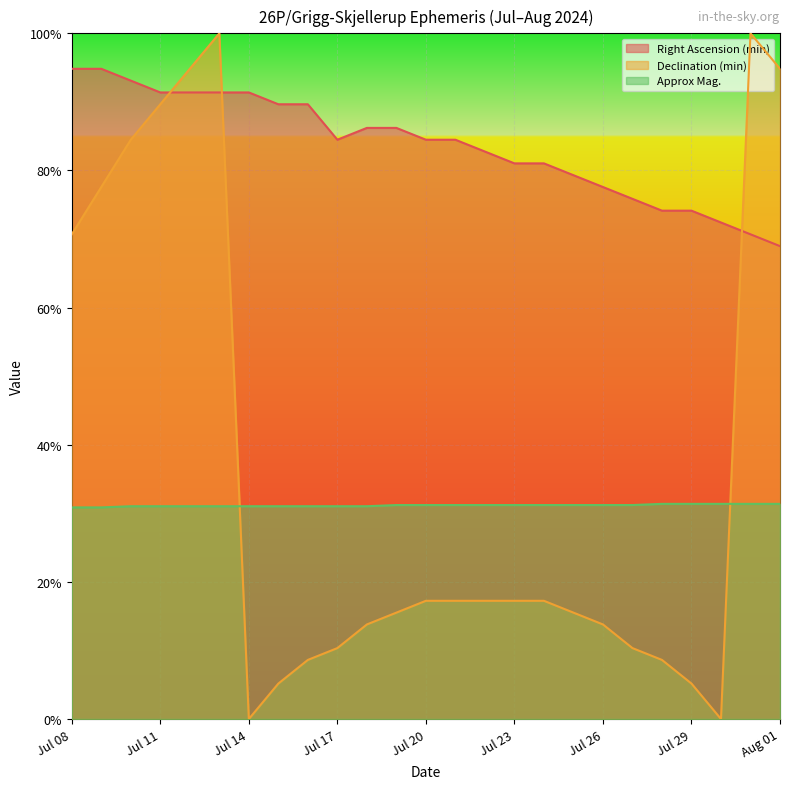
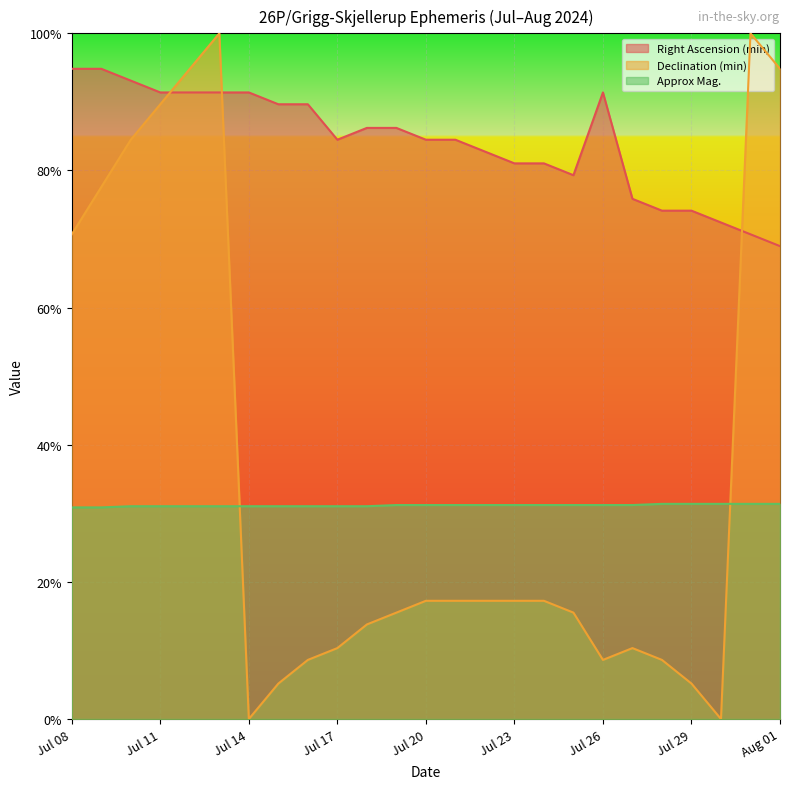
Right Ascension (min), Jul 26: 78% -> 91%
Declination (min), Jul 26: 14% -> 9%
